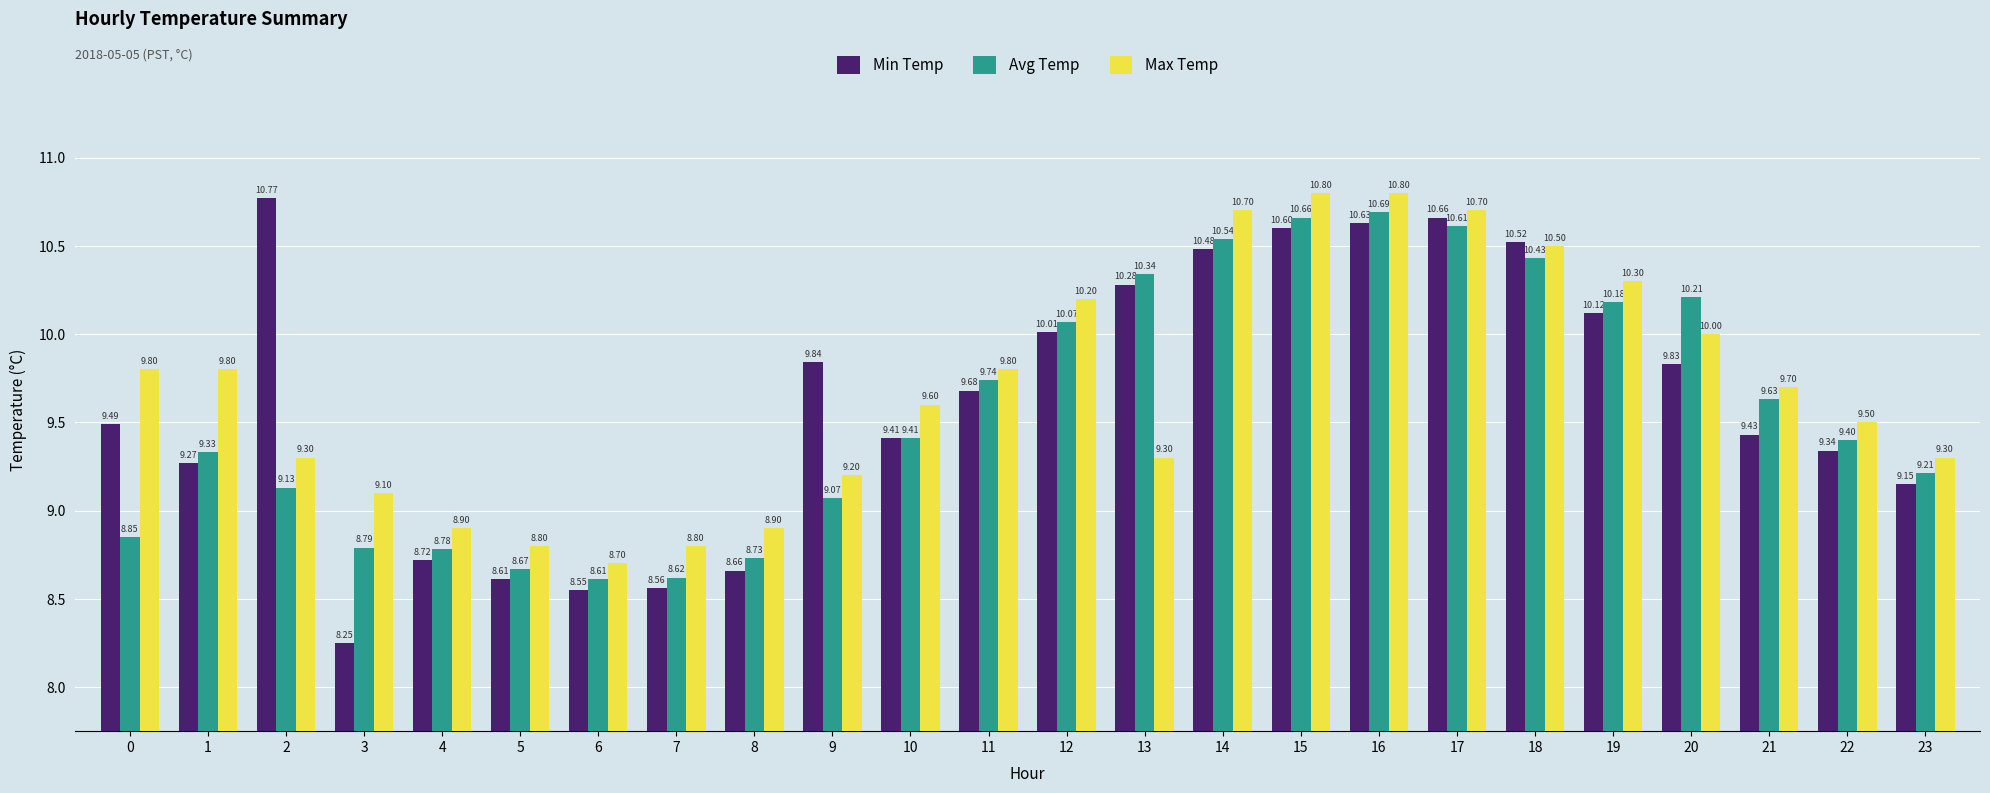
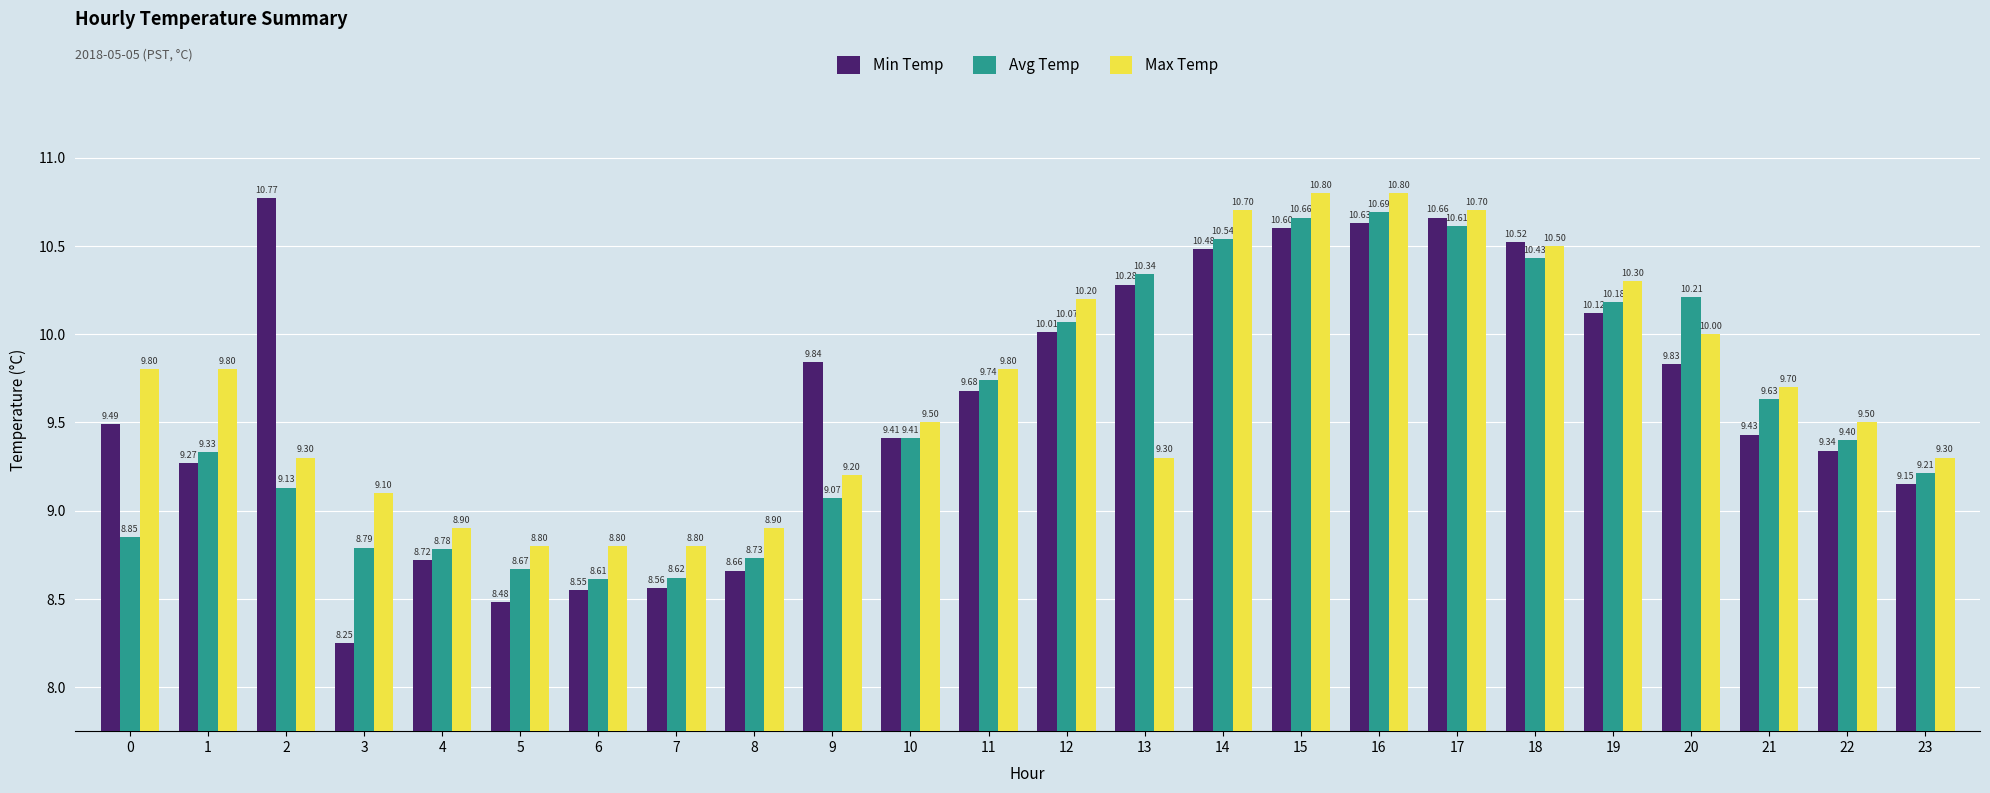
Min Temp, 5: 8.61 -> 8.48
Max Temp, 6: 8.70 -> 8.80
Max Temp, 10: 9.60 -> 9.50
